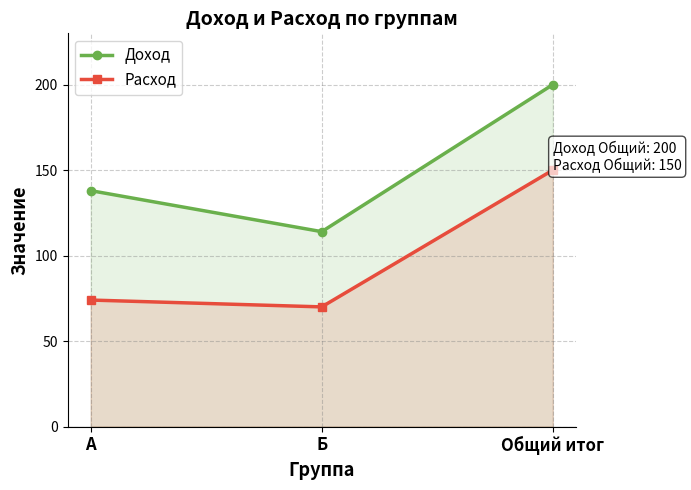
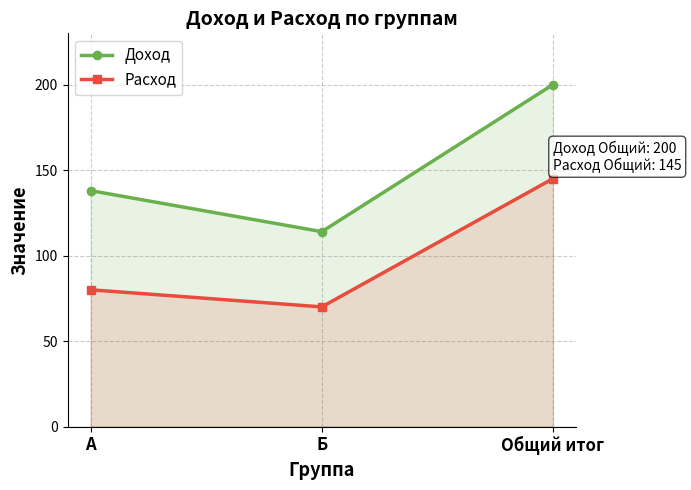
Расход, А: 74 -> 80
Расход, Общий итог: 150 -> 145
